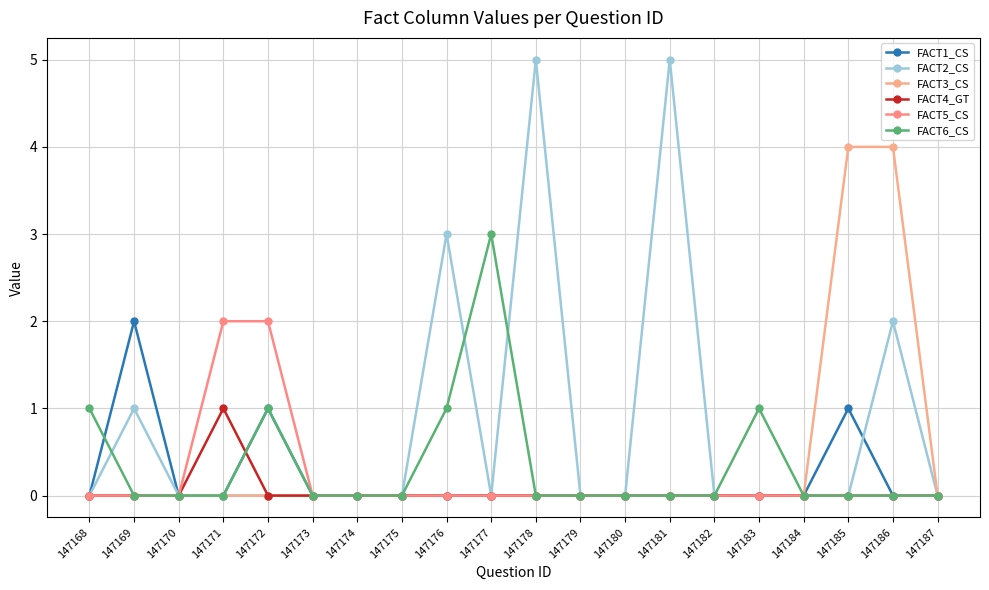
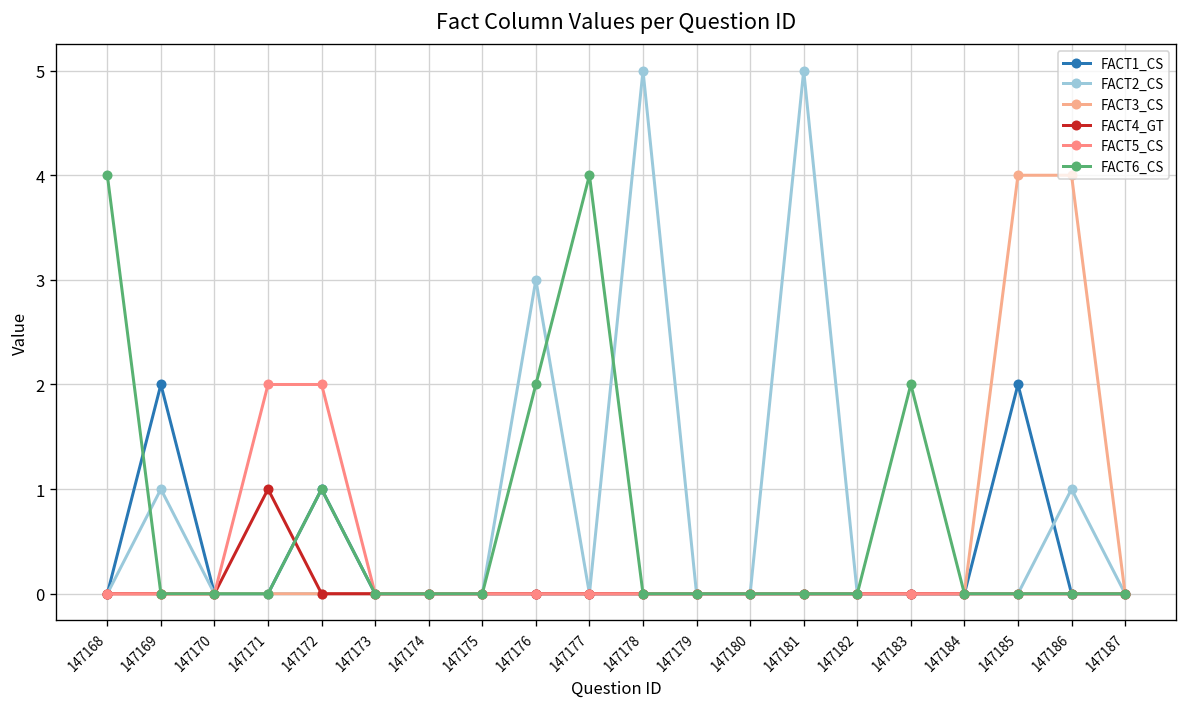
FACT6_CS, 147168: 1 -> 4
FACT6_CS, 147176: 1 -> 2
FACT6_CS, 147177: 3 -> 4
FACT6_CS, 147183: 1 -> 2
FACT1_CS, 147185: 1 -> 2
FACT2_CS, 147186: 2 -> 1
